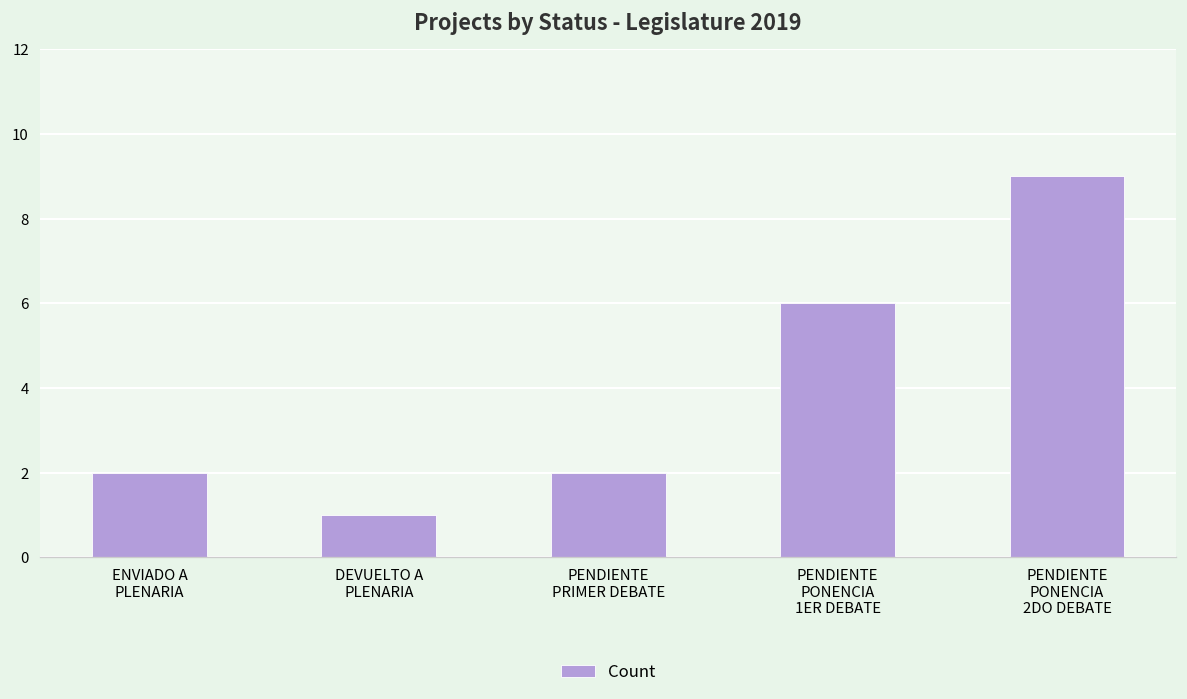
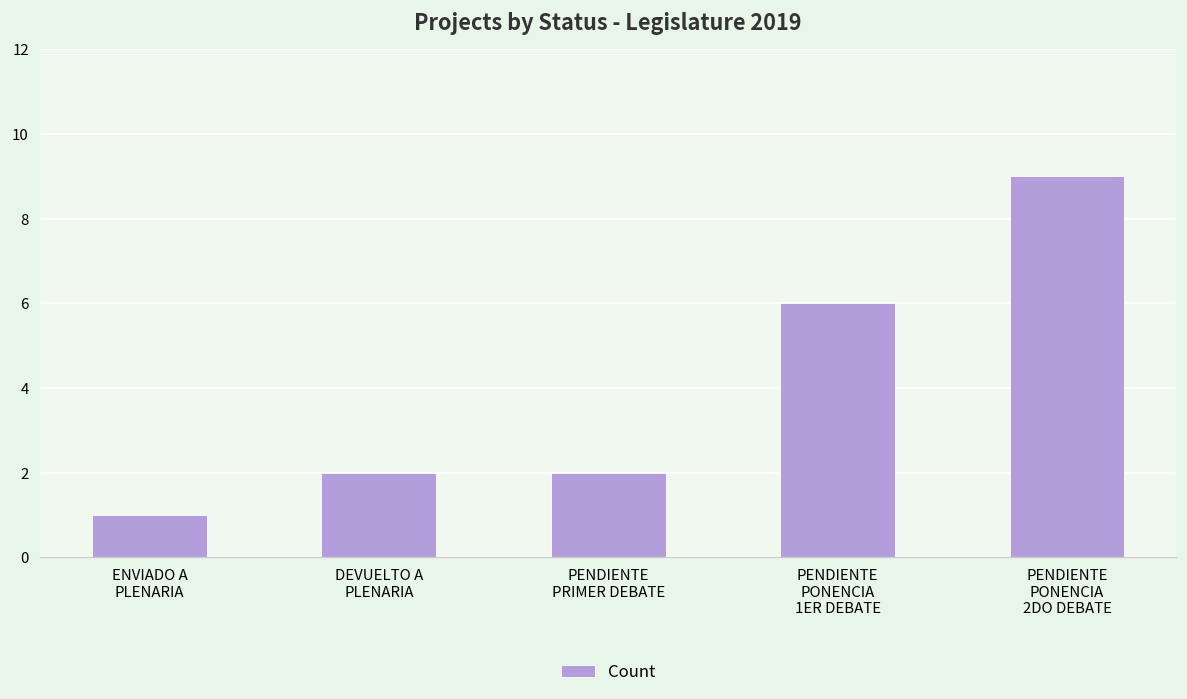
ENVIADO A PLENARIA: 2 -> 1
DEVUELTO A PLENARIA: 1 -> 2
